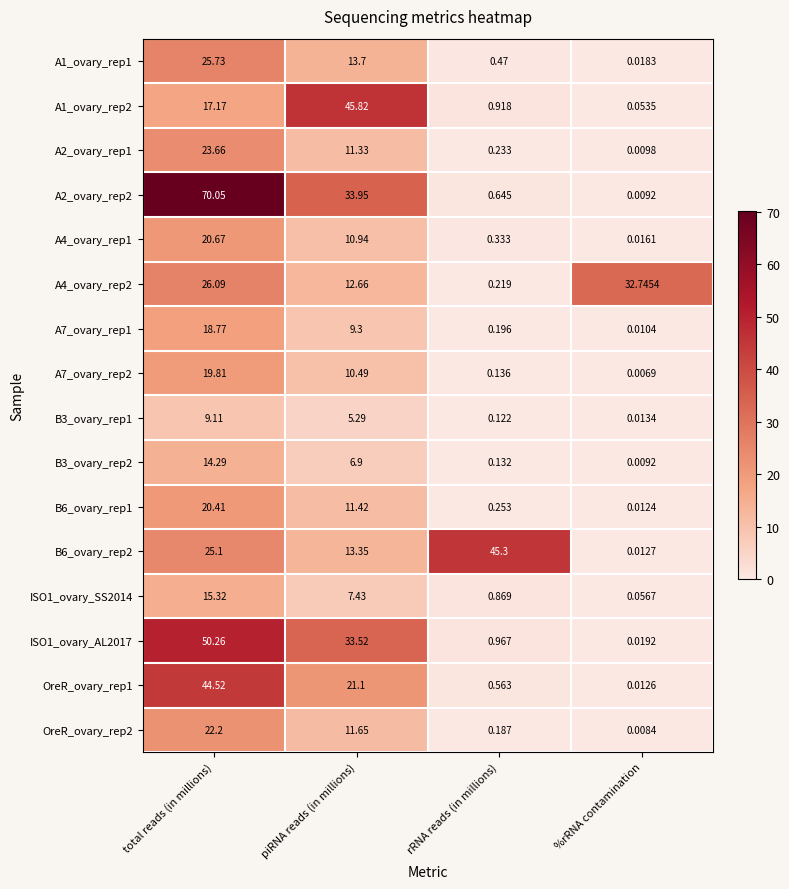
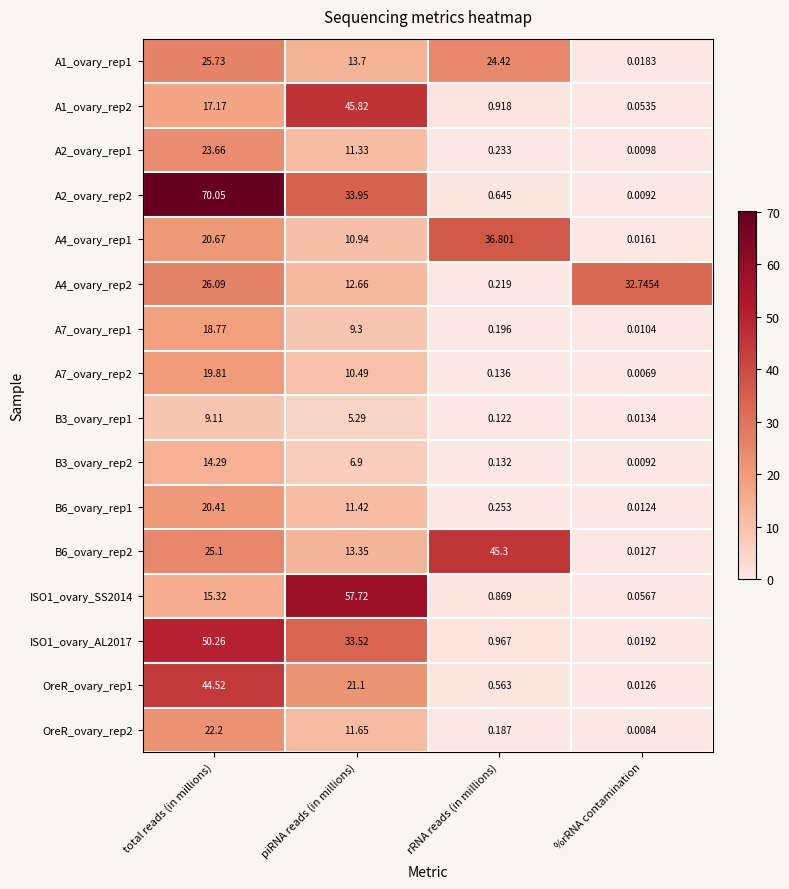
A1_ovary_rep1, rRNA reads (in millions): 0.47 -> 24.42
A4_ovary_rep1, rRNA reads (in millions): 0.333 -> 36.801
ISO1_ovary_SS2014, piRNA reads (in millions): 7.43 -> 57.72
